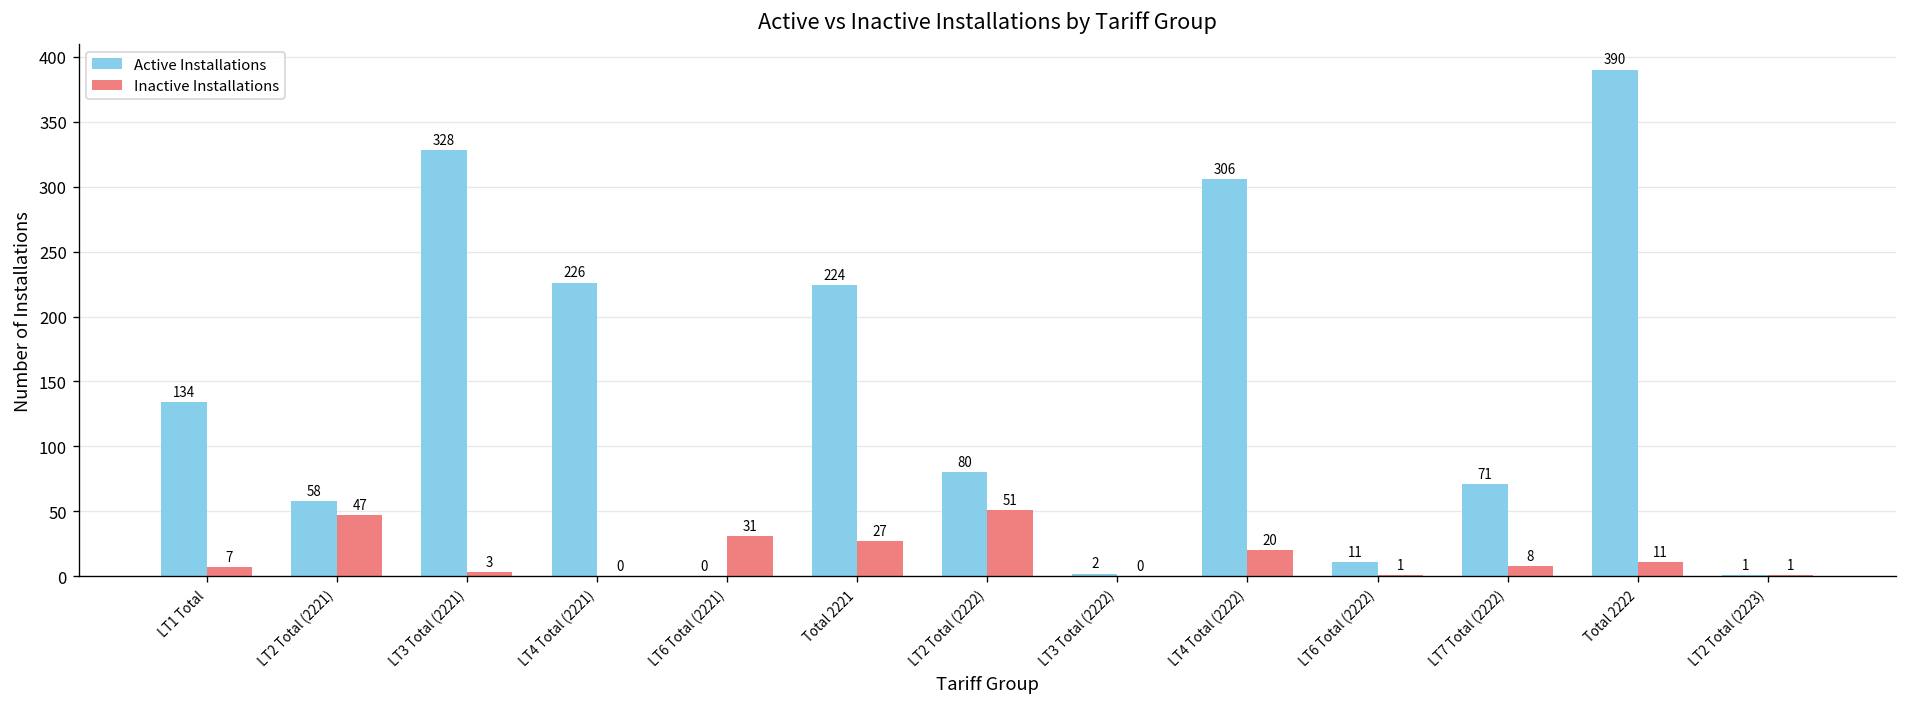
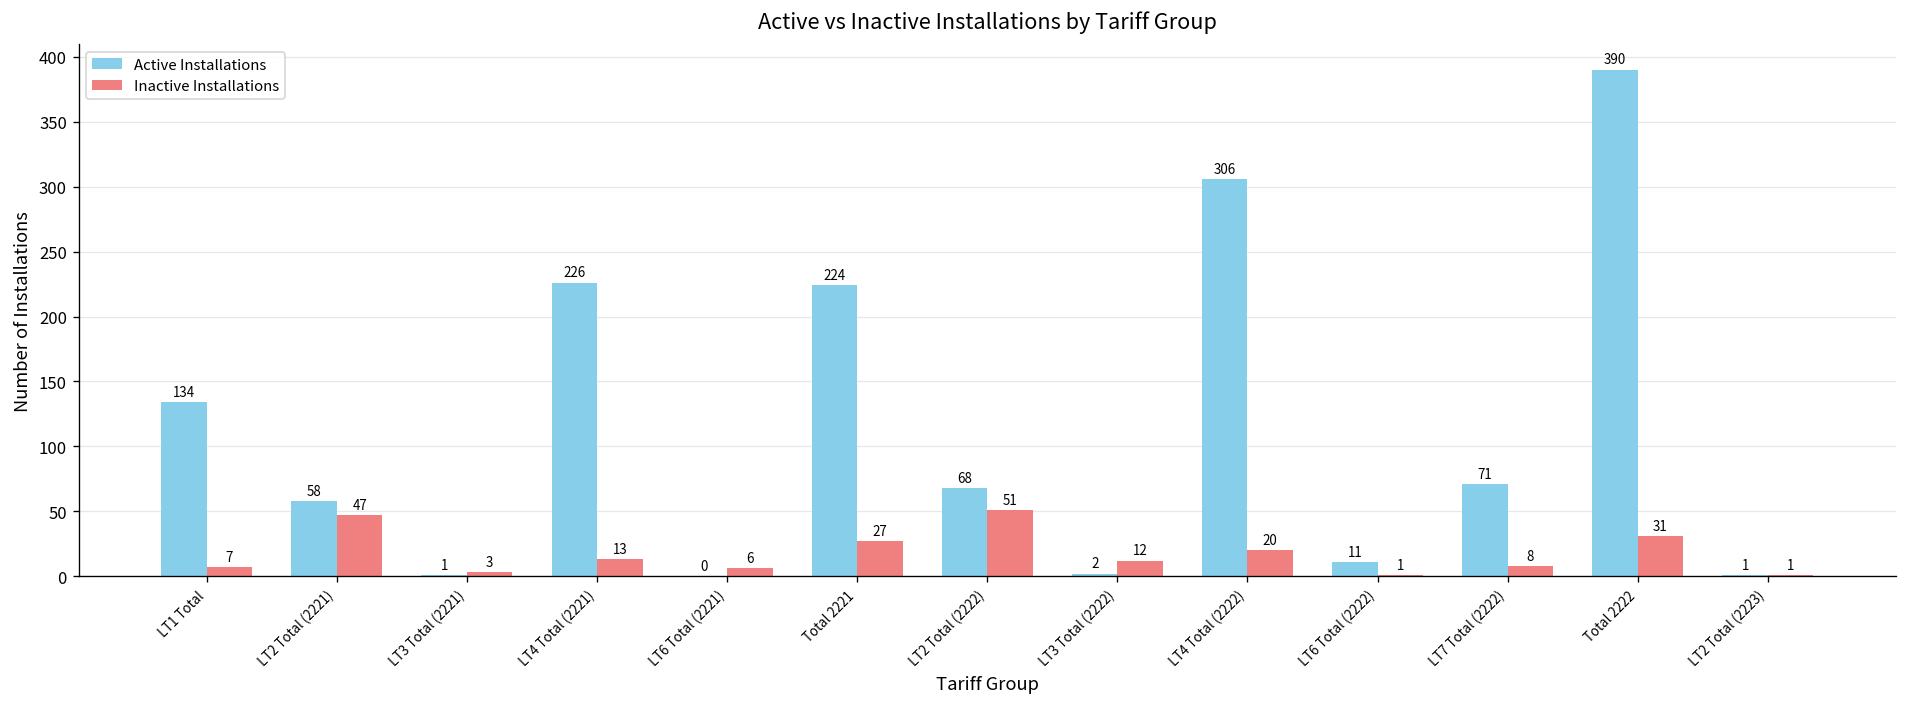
Active Installations, LT3 Total (2221): 328 -> 1
Inactive Installations, LT4 Total (2221): 0 -> 13
Inactive Installations, LT6 Total (2221): 31 -> 6
Active Installations, LT2 Total (2222): 80 -> 68
Inactive Installations, LT3 Total (2222): 0 -> 12
Inactive Installations, Total 2222: 11 -> 31
